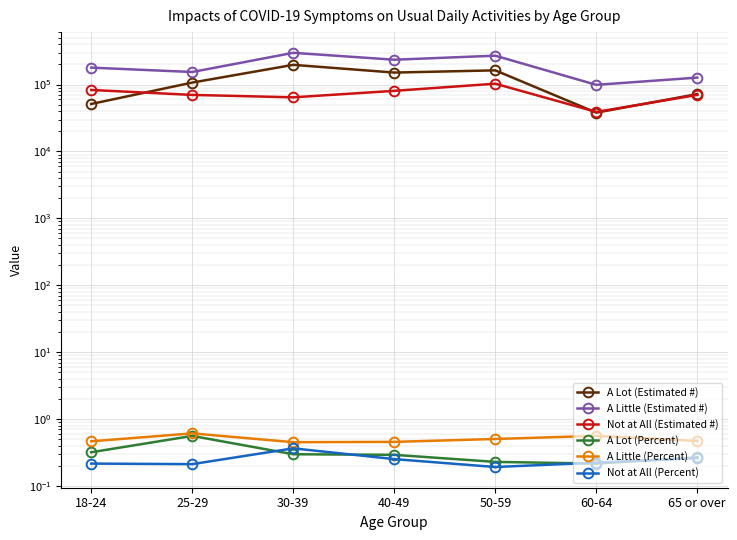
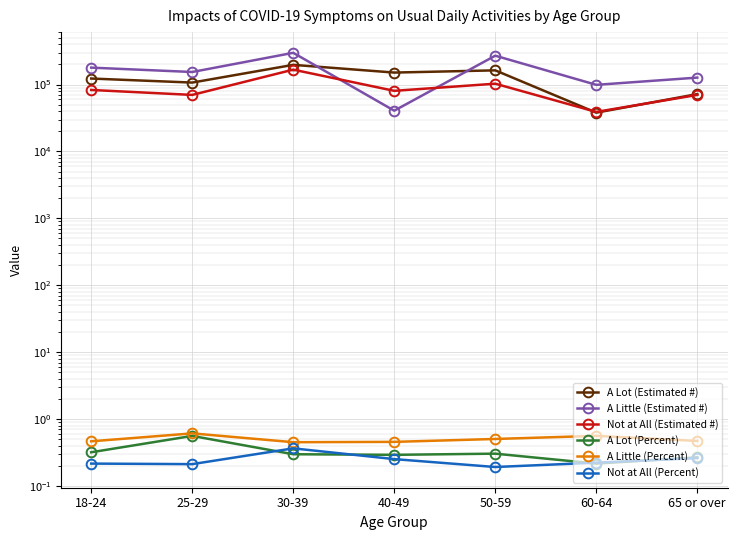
A Lot (Estimated #), 18-24: 50000 -> 120000
Not at All (Estimated #), 30-39: 60000 -> 170000
A Little (Estimated #), 40-49: 240000 -> 40000
A Lot (Percent), 50-59: 0.23 -> 0.3
